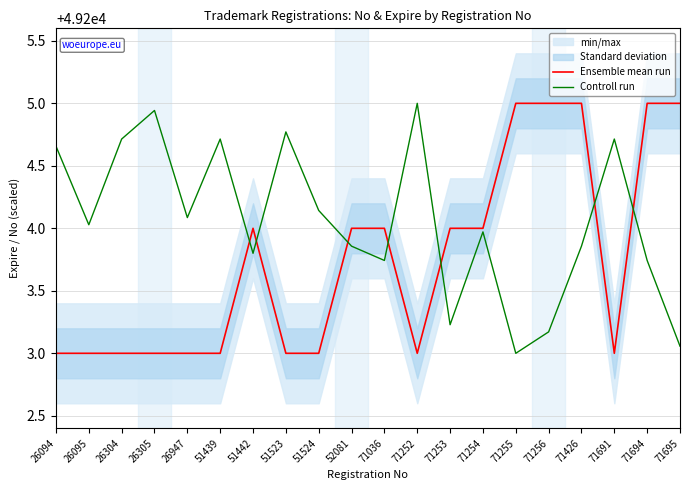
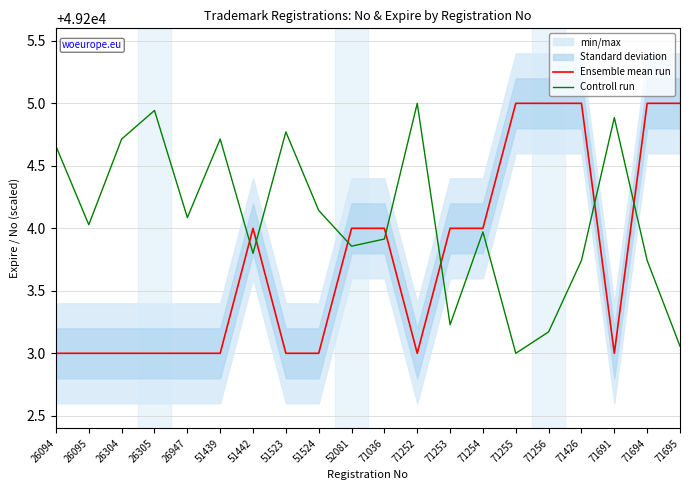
Controll run, 71036: 49203.74 -> 49203.91
Controll run, 71426: 49203.86 -> 49203.74
Controll run, 71691: 49204.71 -> 49204.89
